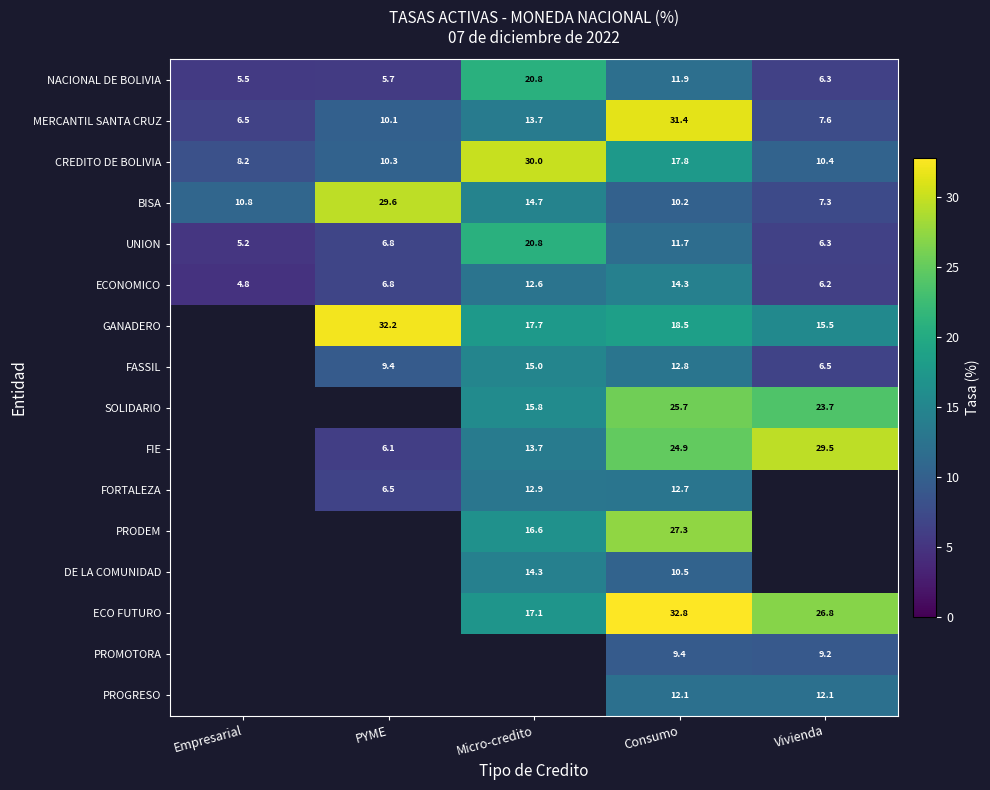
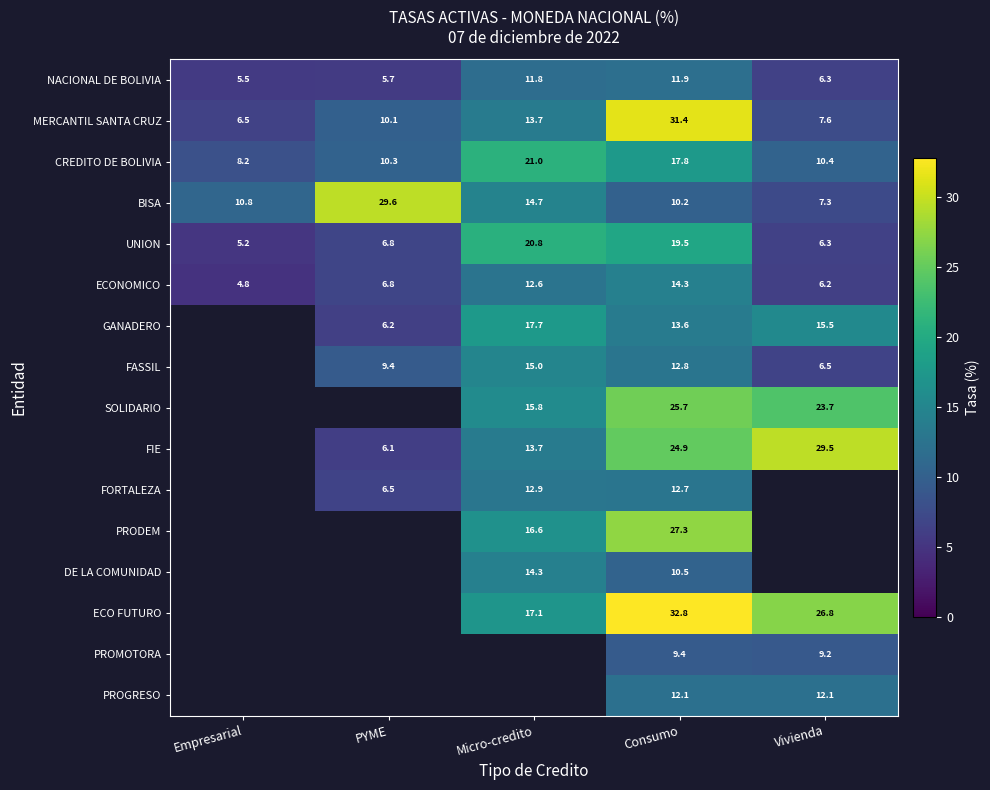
NACIONAL DE BOLIVIA, Micro-credito: 20.8 -> 11.8
CREDITO DE BOLIVIA, Micro-credito: 30.0 -> 21.0
UNION, Consumo: 11.7 -> 19.5
GANADERO, PYME: 32.2 -> 6.2
GANADERO, Consumo: 18.5 -> 13.6
